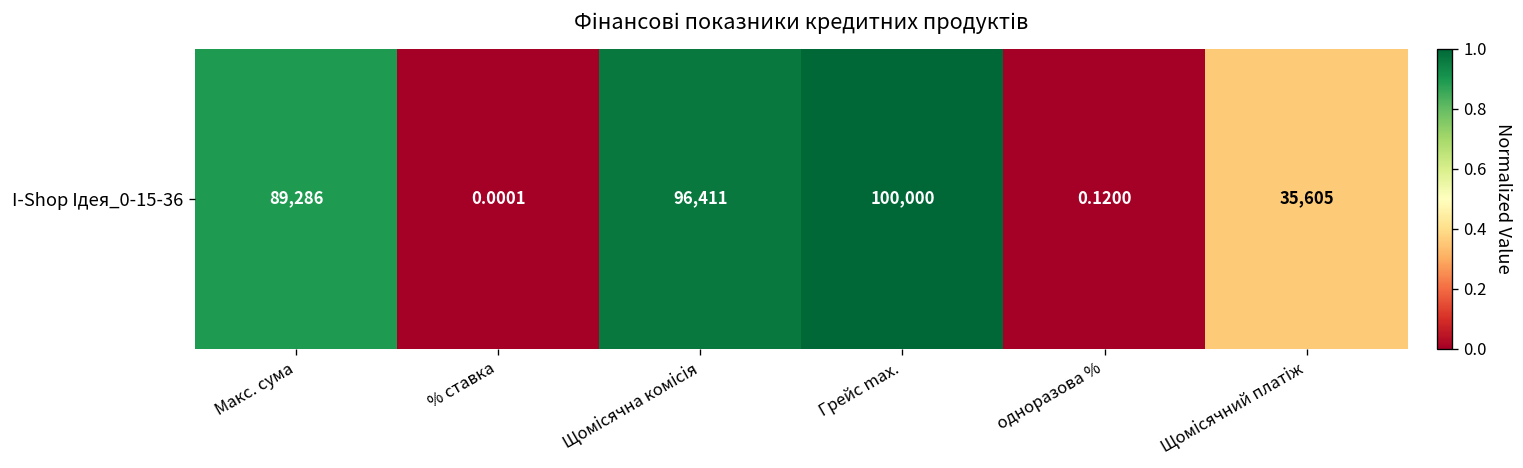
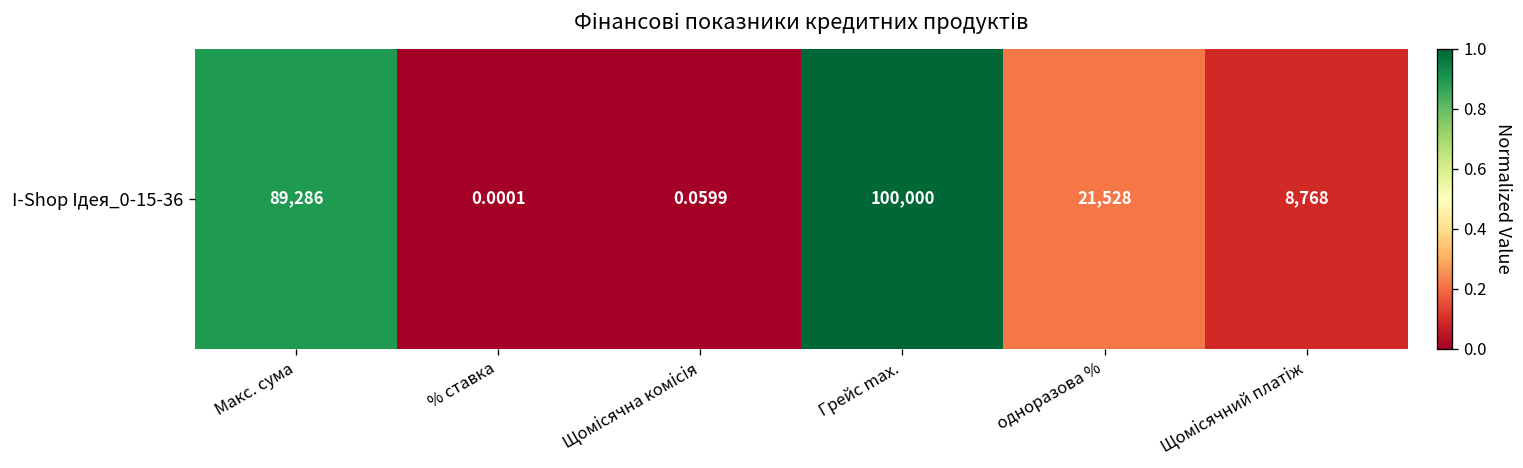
I-Shop Ідея_0-15-36, Щомісячна комісія: 96,411 -> 0.0599
I-Shop Ідея_0-15-36, одноразова %: 0.1200 -> 21,528
I-Shop Ідея_0-15-36, Щомісячний платіж: 35,605 -> 8,768
